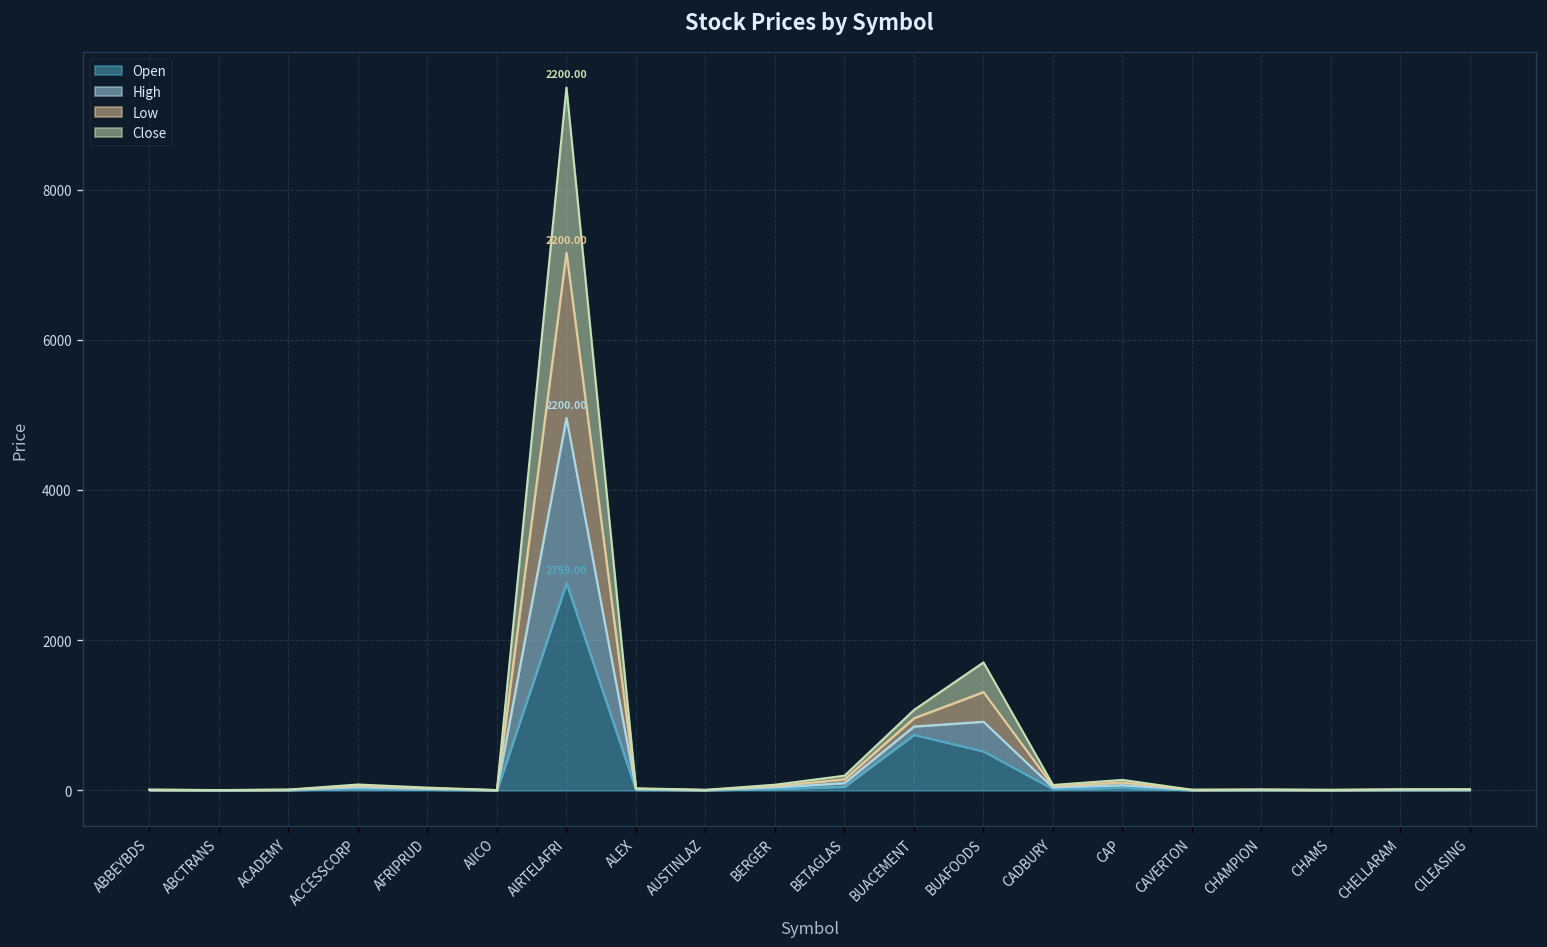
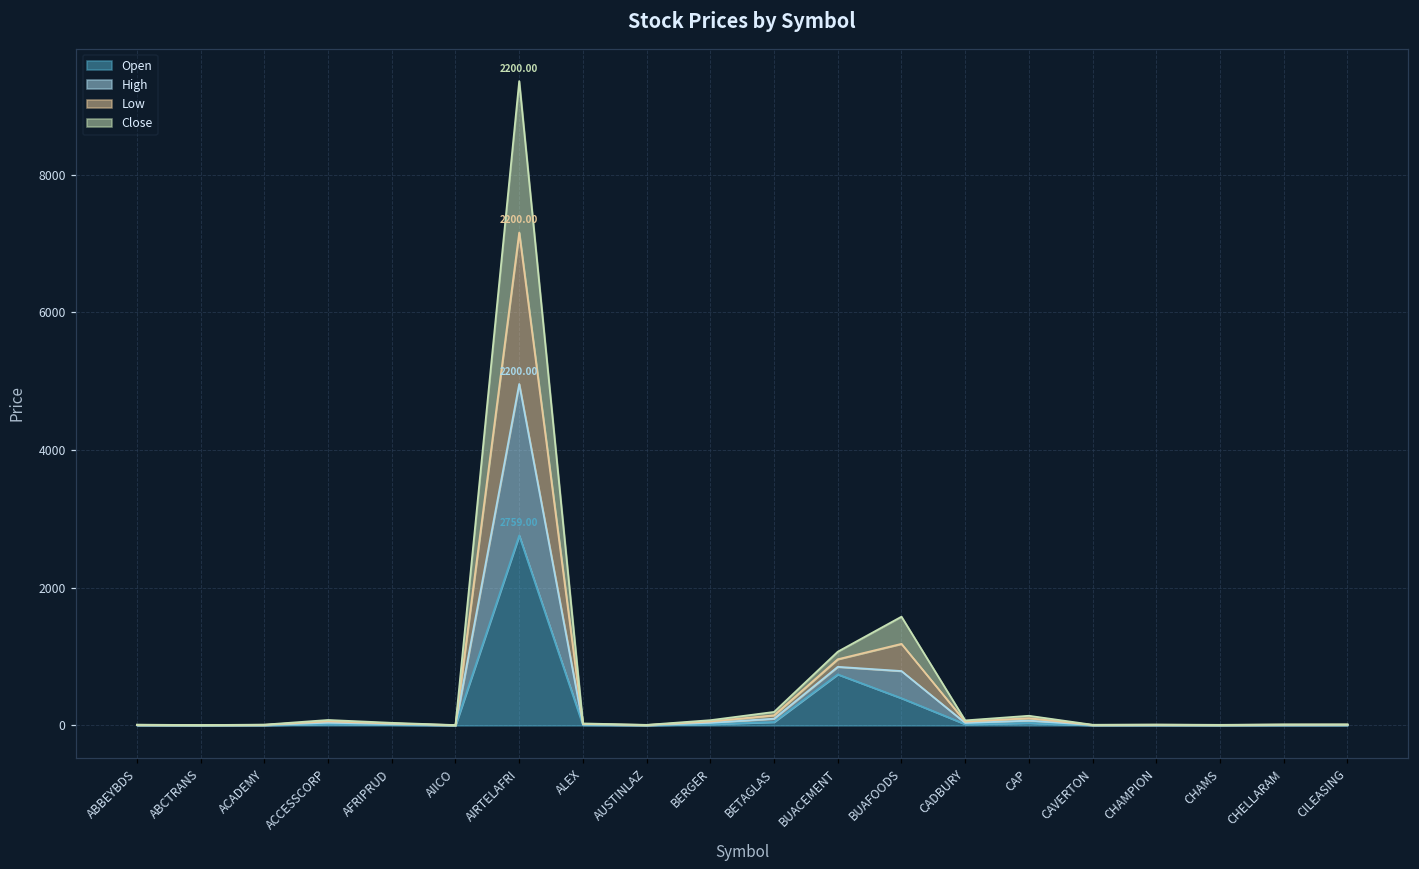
Open, BUAFOODS: 500 -> 400
